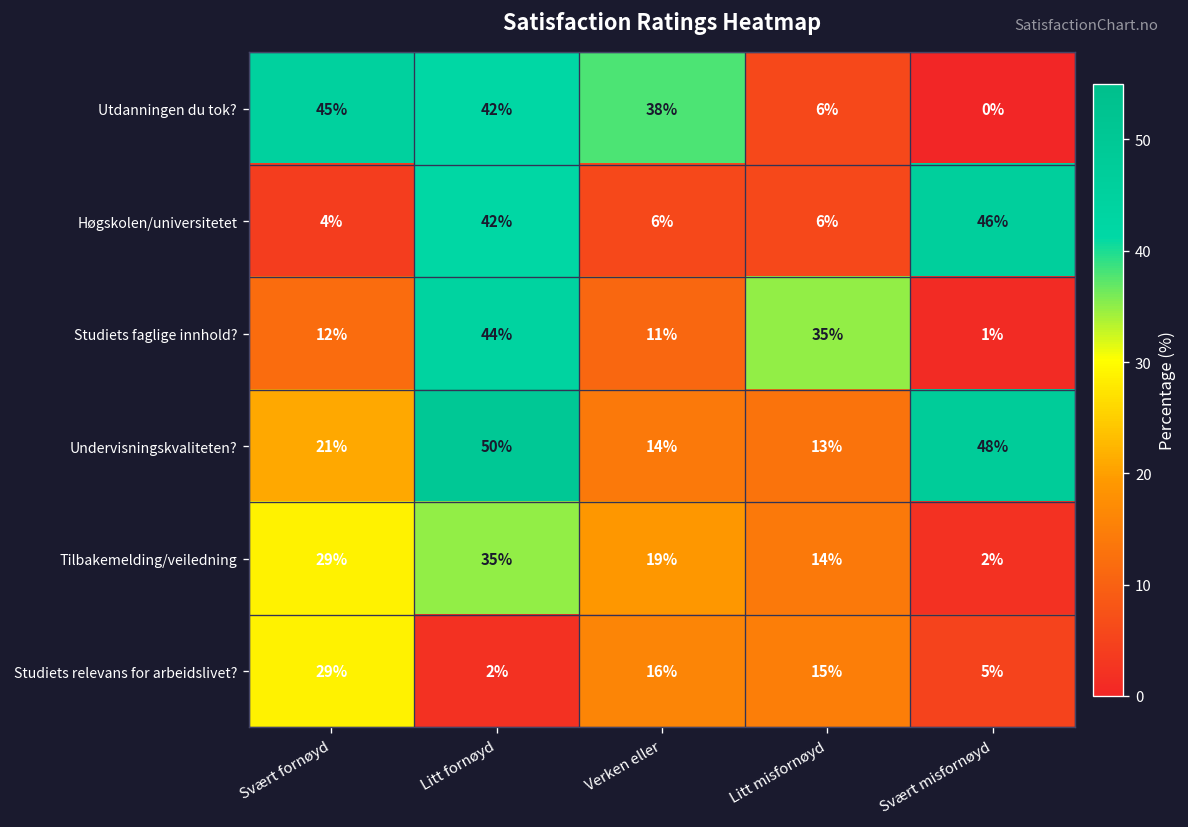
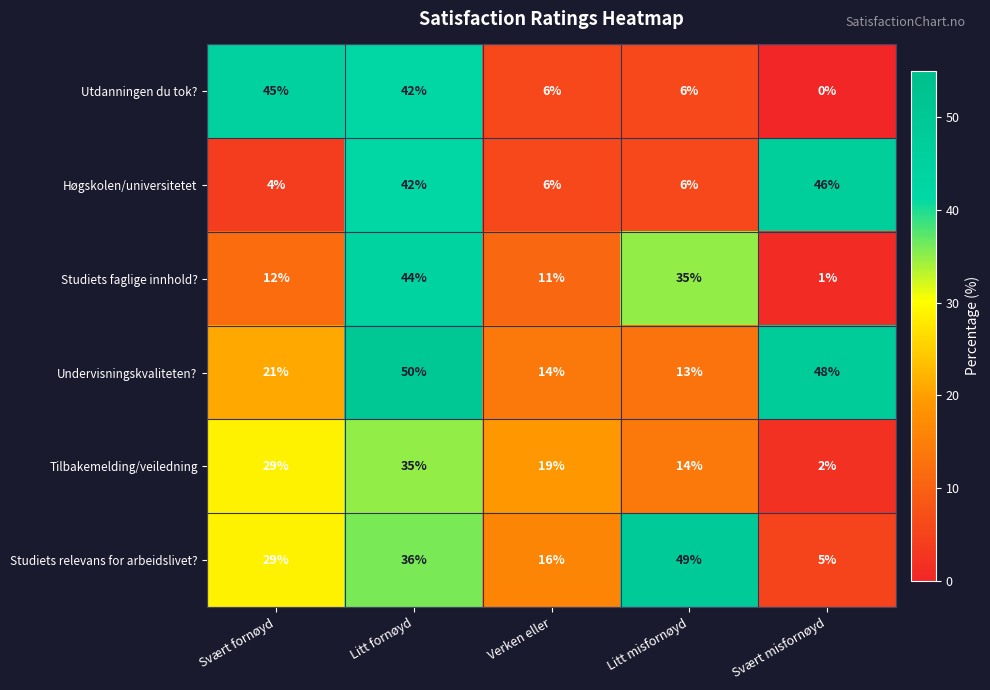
Utdanningen du tok?, Verken eller: 38% -> 6%
Studiets relevans for arbeidslivet?, Litt fornøyd: 2% -> 36%
Studiets relevans for arbeidslivet?, Litt misfornøyd: 15% -> 49%
